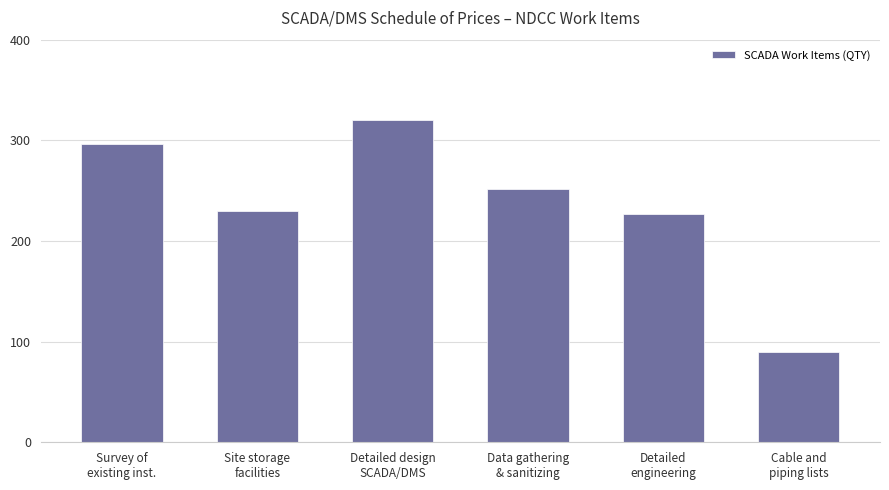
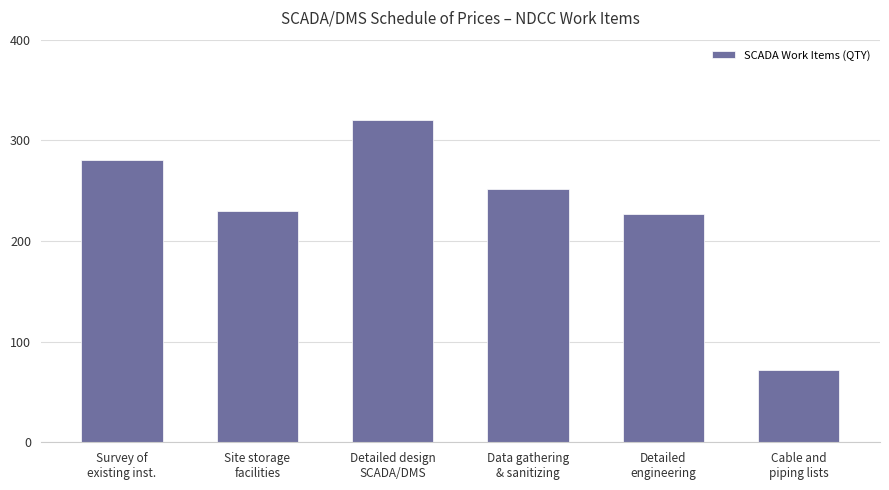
Survey of existing inst.: 296 -> 280
Cable and piping lists: 90 -> 72
